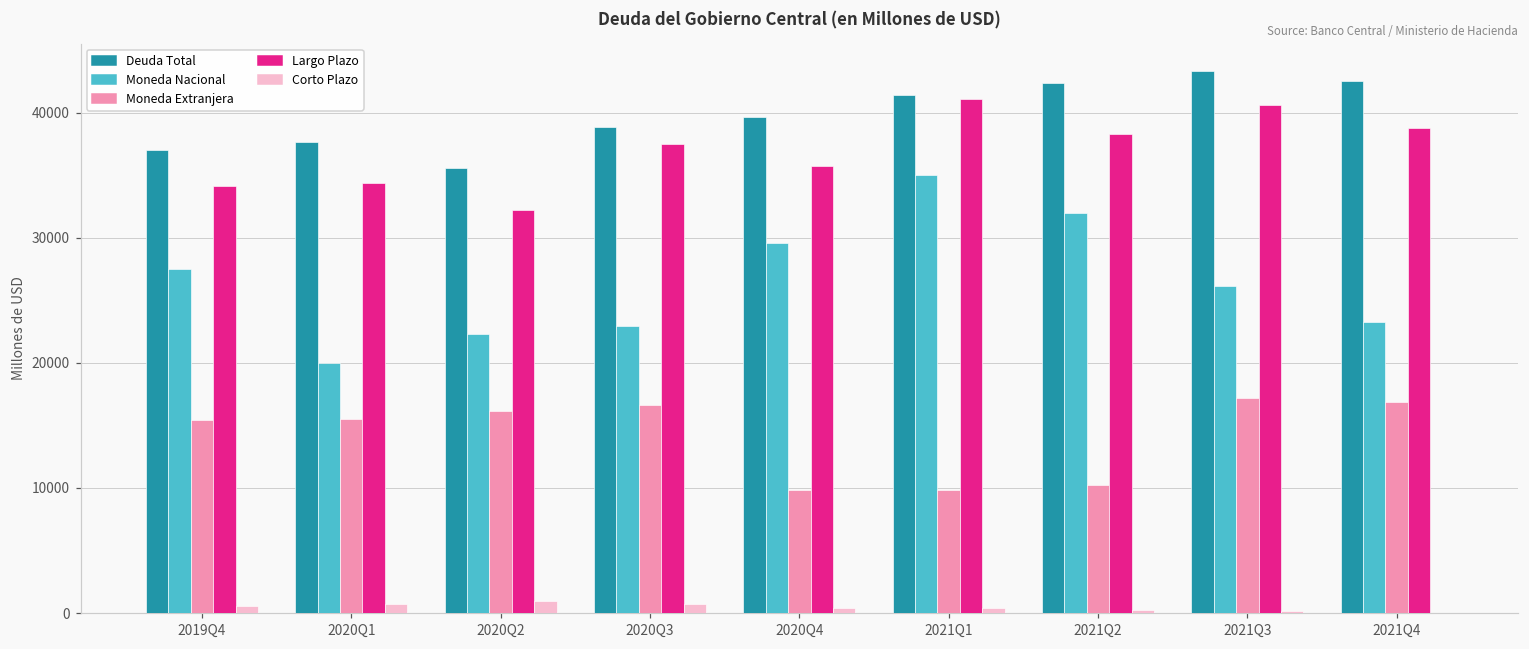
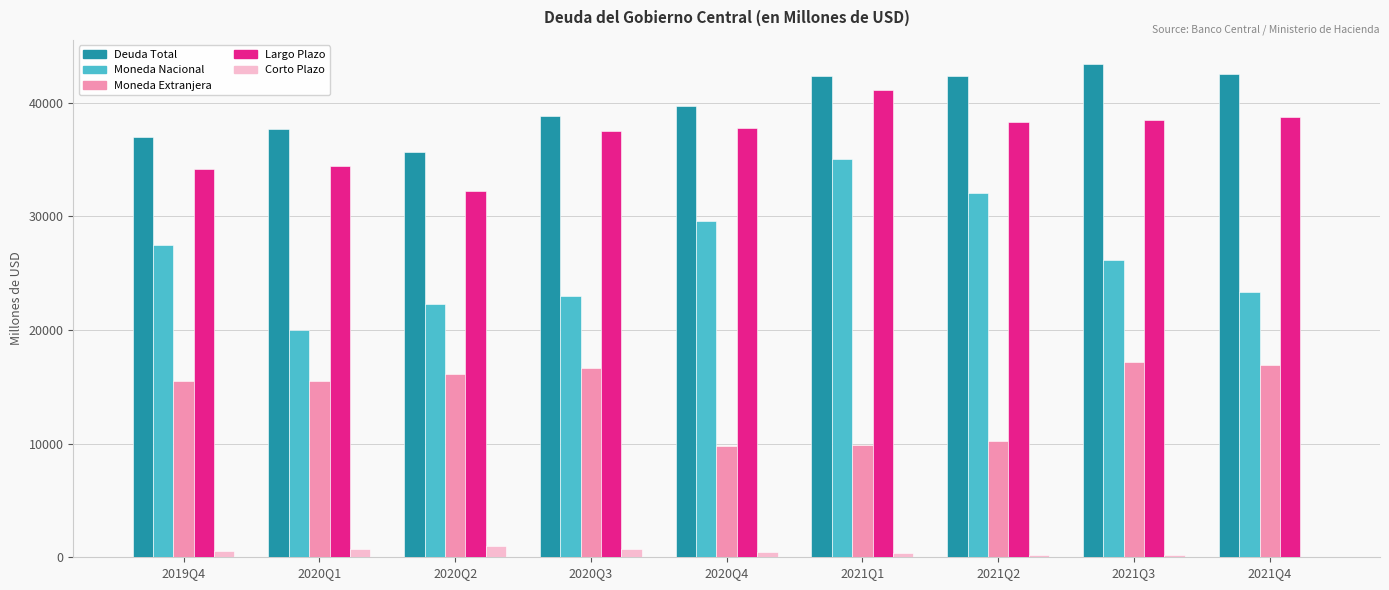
Largo Plazo, 2020Q4: 35700 -> 37800
Deuda Total, 2021Q1: 41400 -> 42300
Largo Plazo, 2021Q3: 40600 -> 38500
